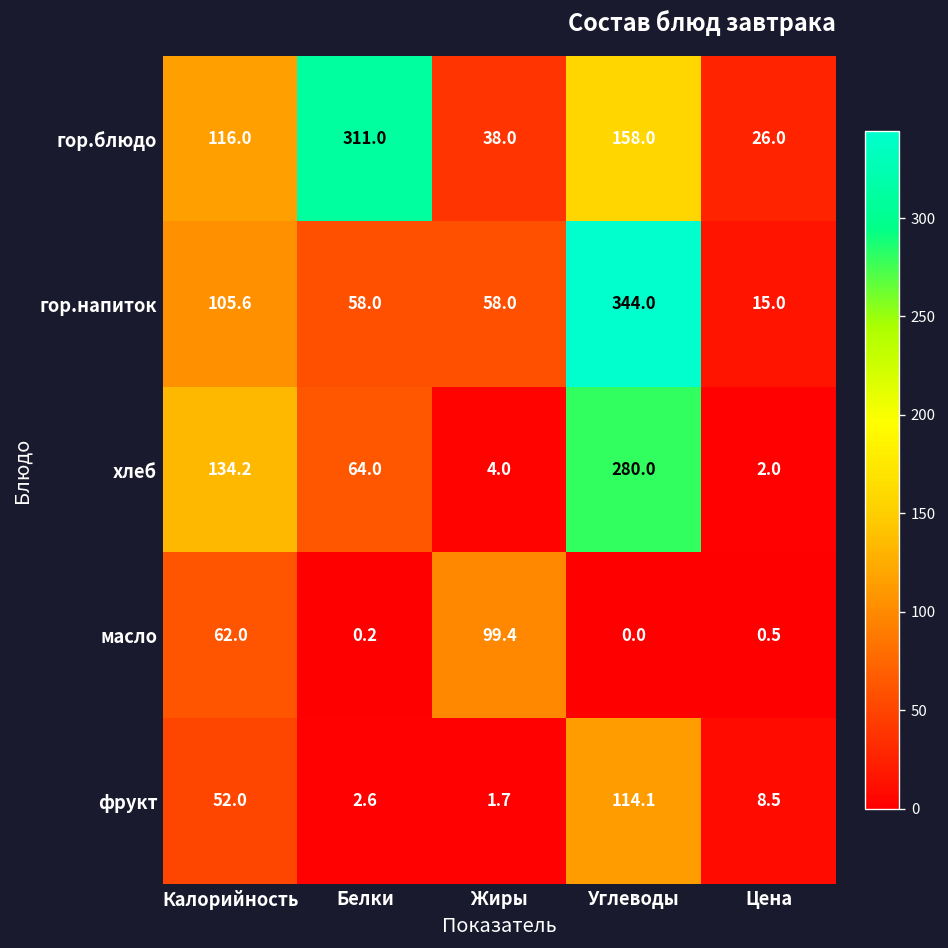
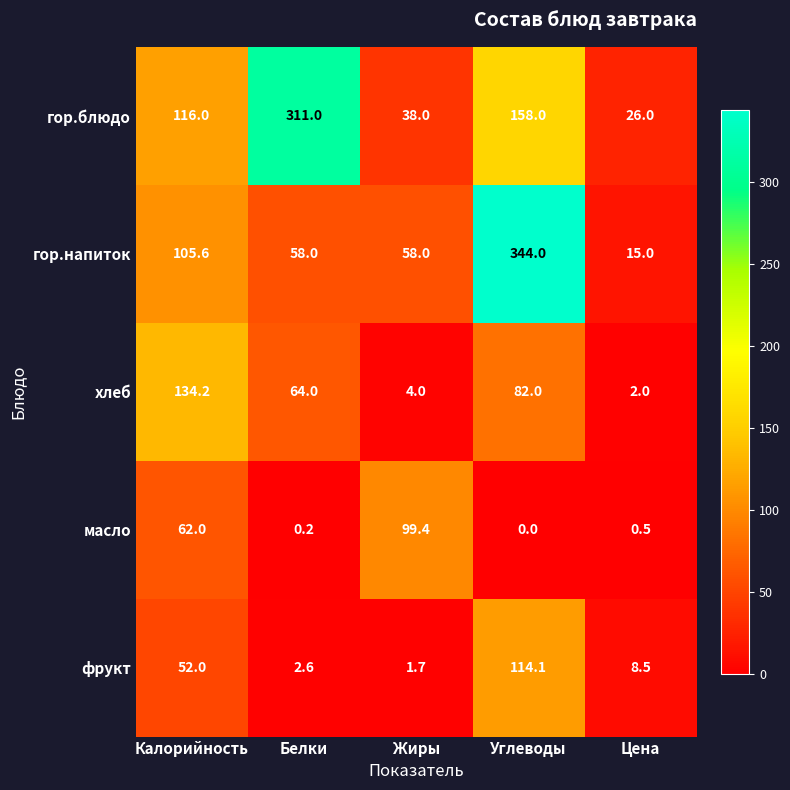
хлеб, Углеводы: 280.0 -> 82.0
